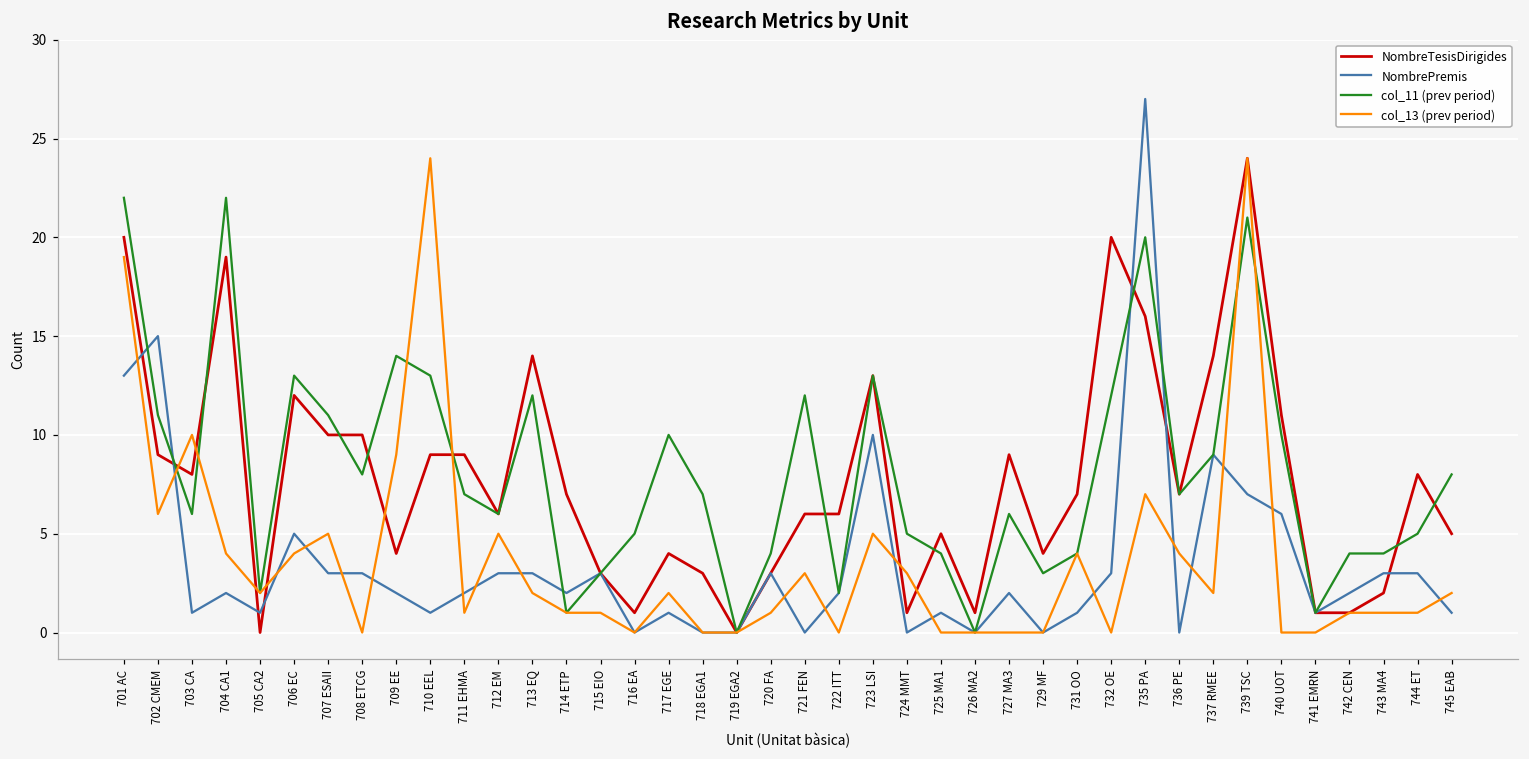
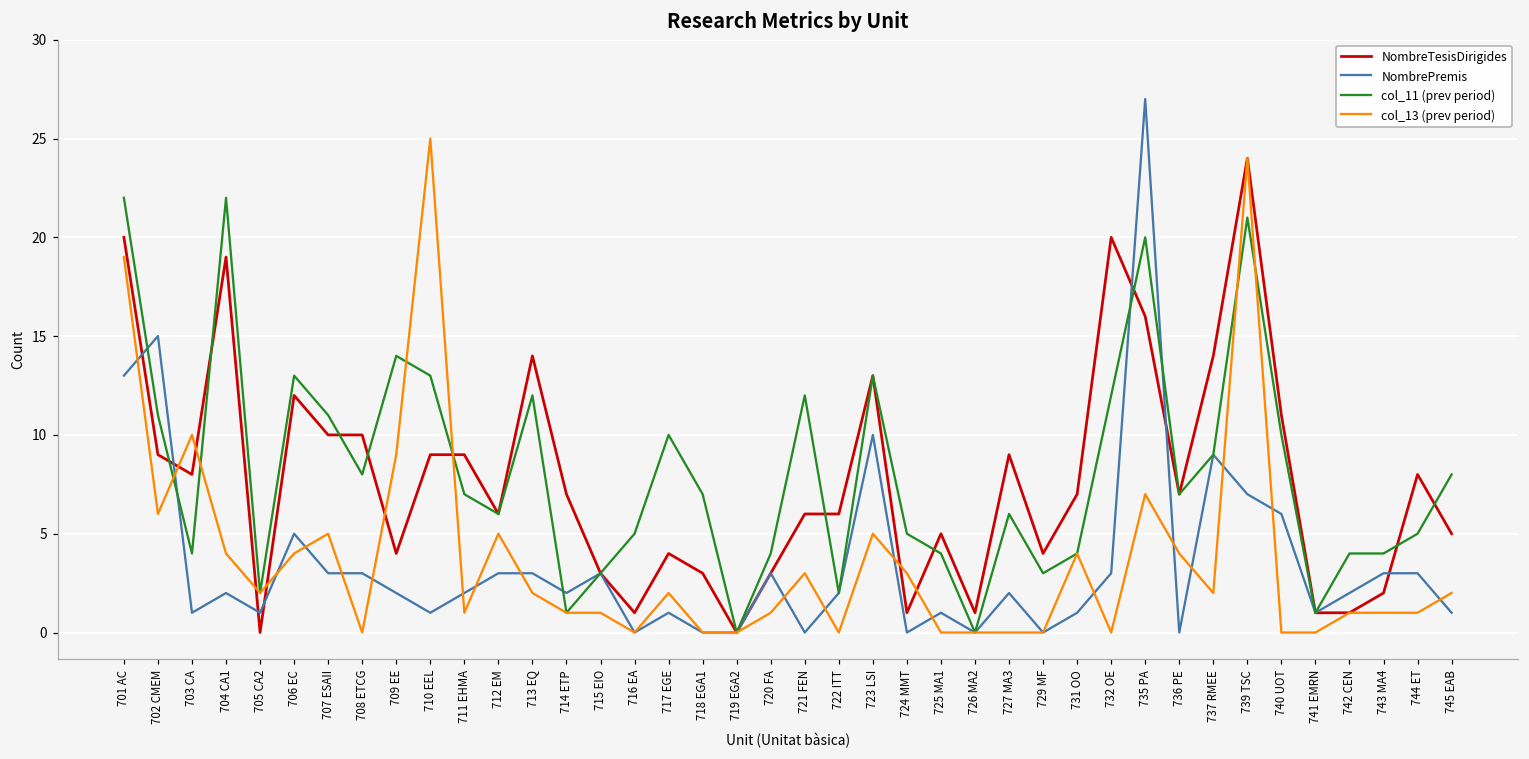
col_11 (prev period), 703 CA: 6 -> 4
col_13 (prev period), 710 EEL: 24 -> 25
